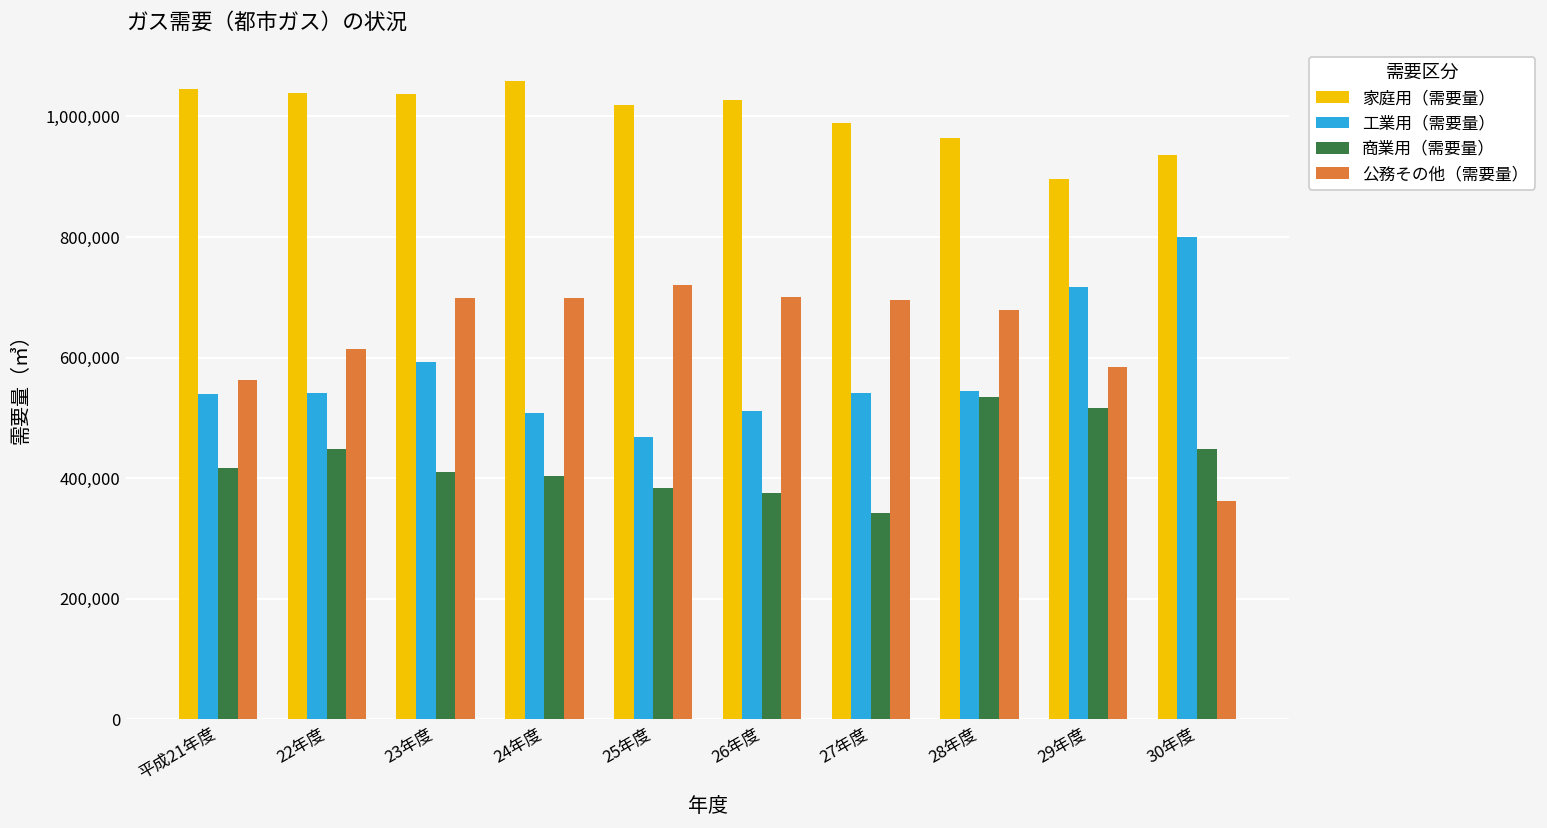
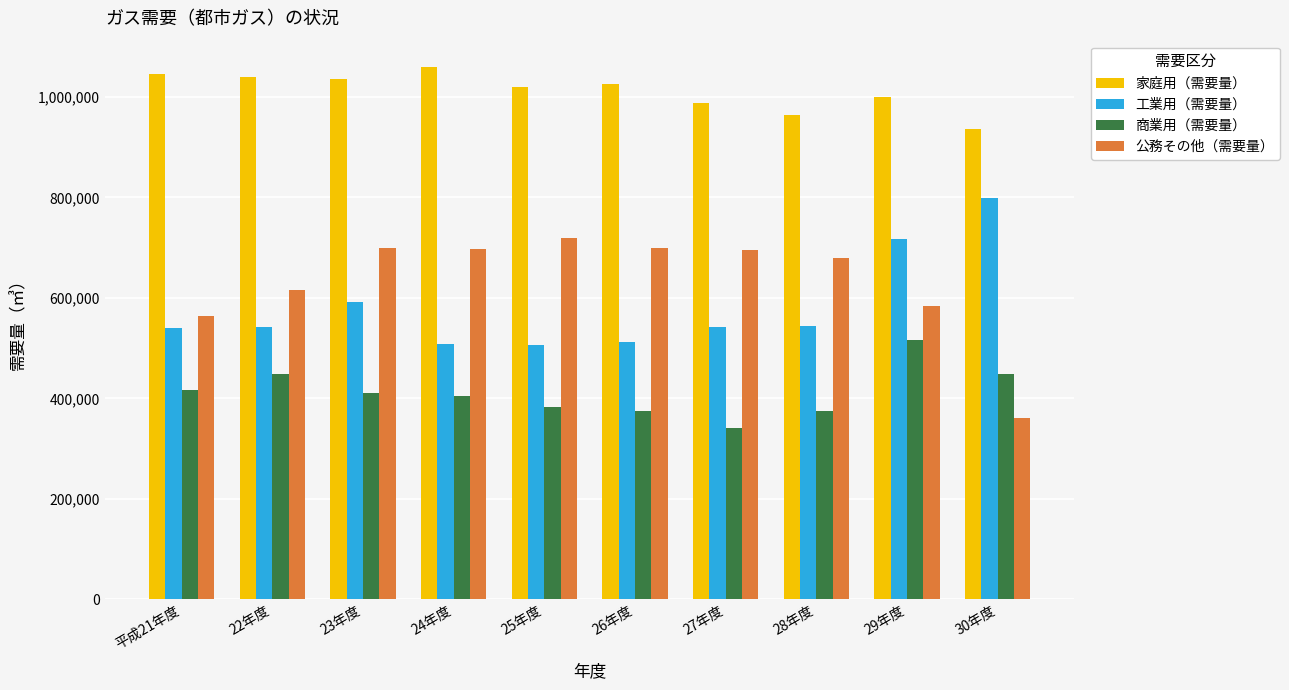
工業用（需要量）, 25年度: 470,000 -> 510,000
商業用（需要量）, 28年度: 530,000 -> 380,000
家庭用（需要量）, 29年度: 900,000 -> 1,000,000
